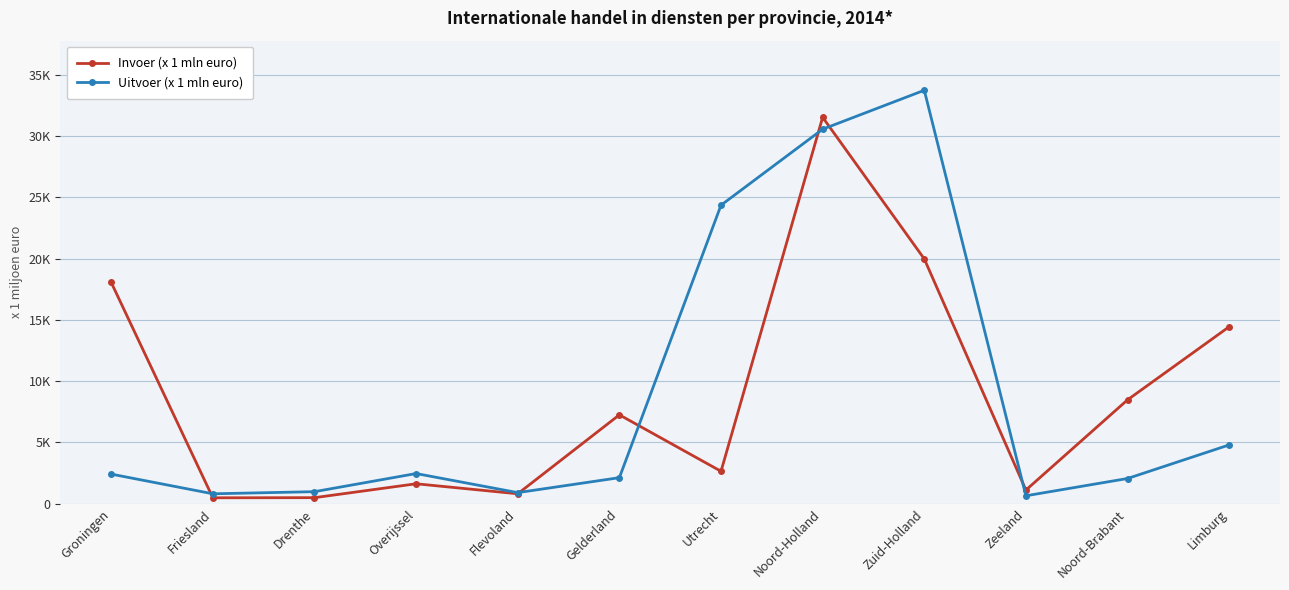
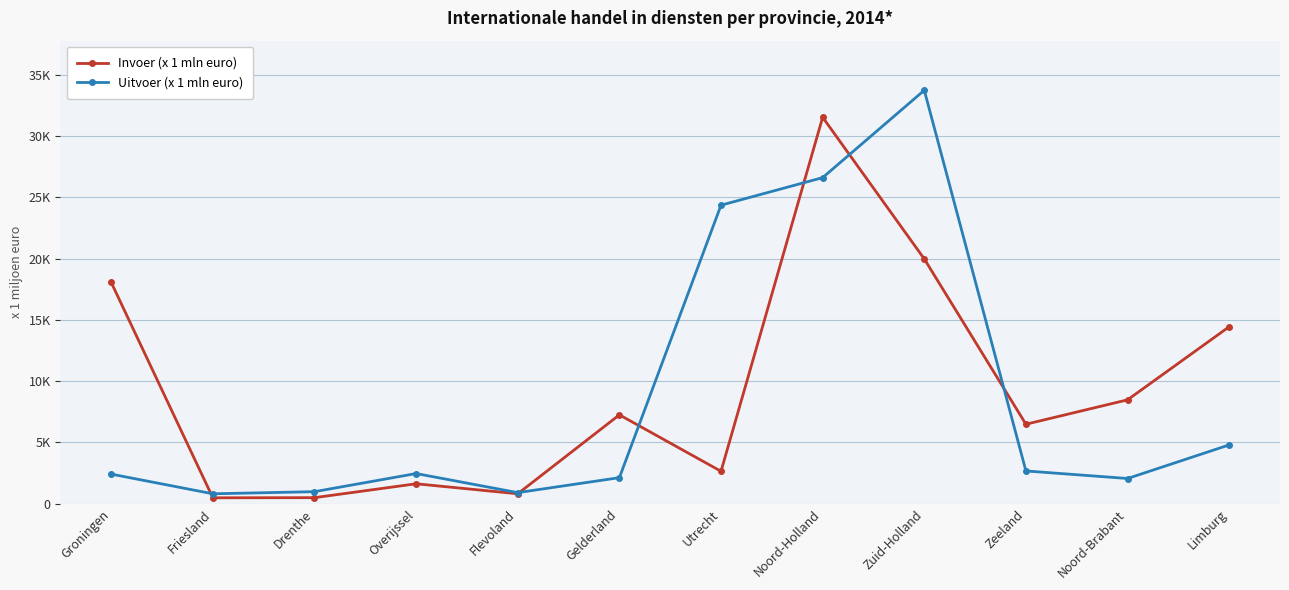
Uitvoer (x 1 mln euro), Noord-Holland: 30600 -> 26600
Invoer (x 1 mln euro), Zeeland: 1100 -> 6500
Uitvoer (x 1 mln euro), Zeeland: 600 -> 2700
